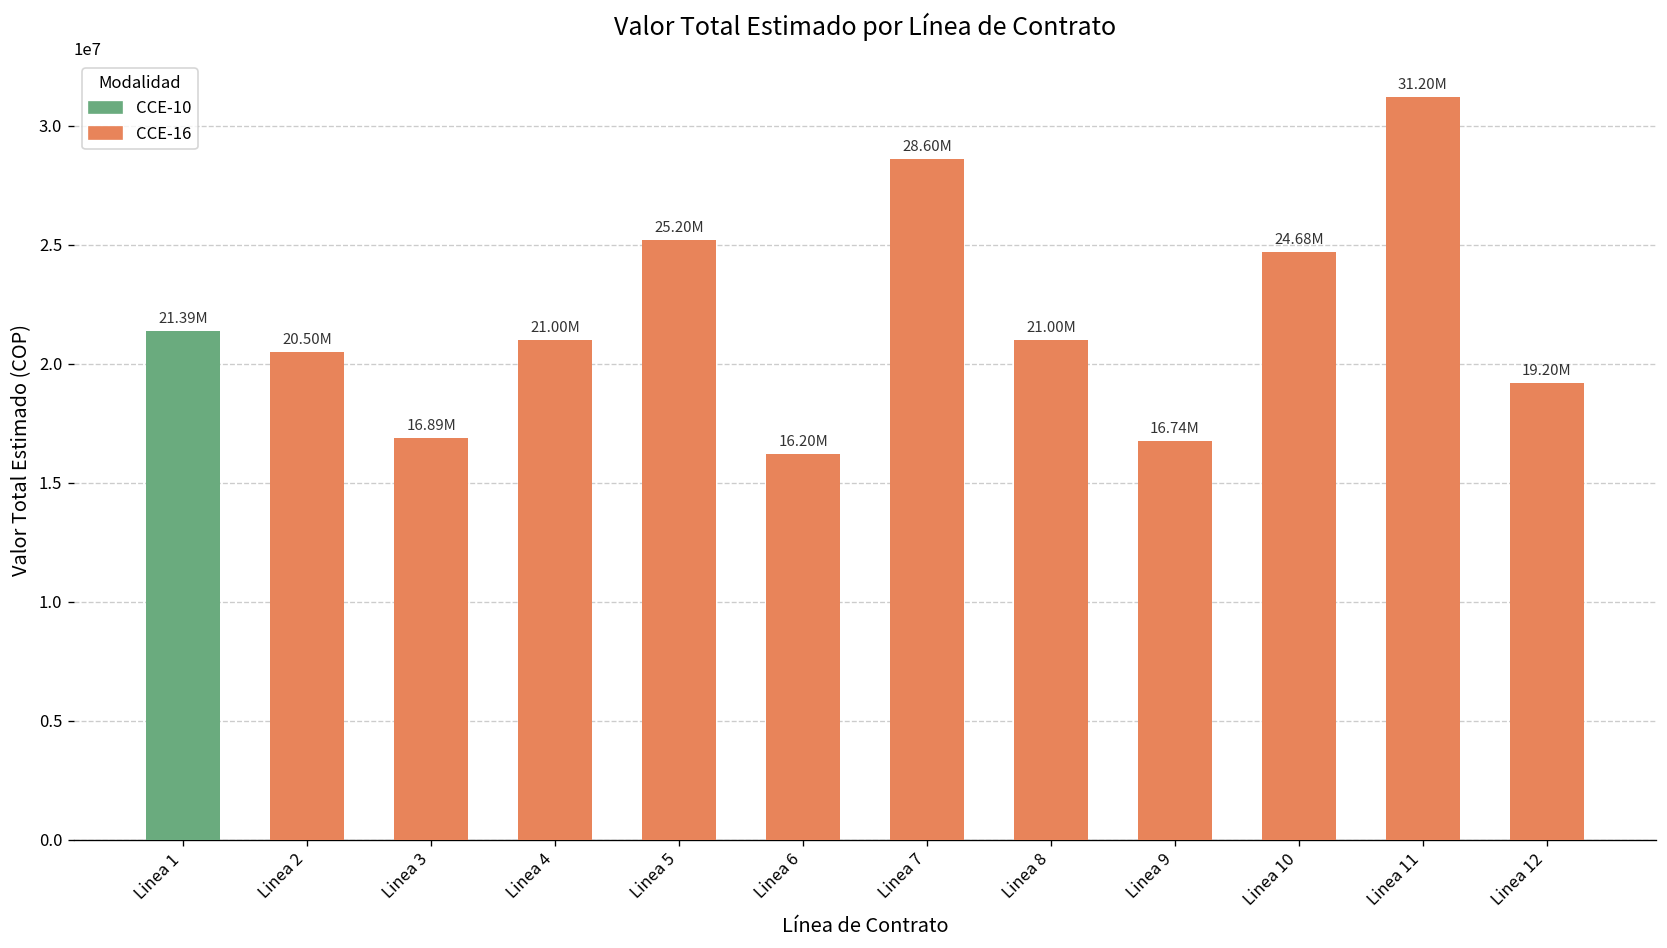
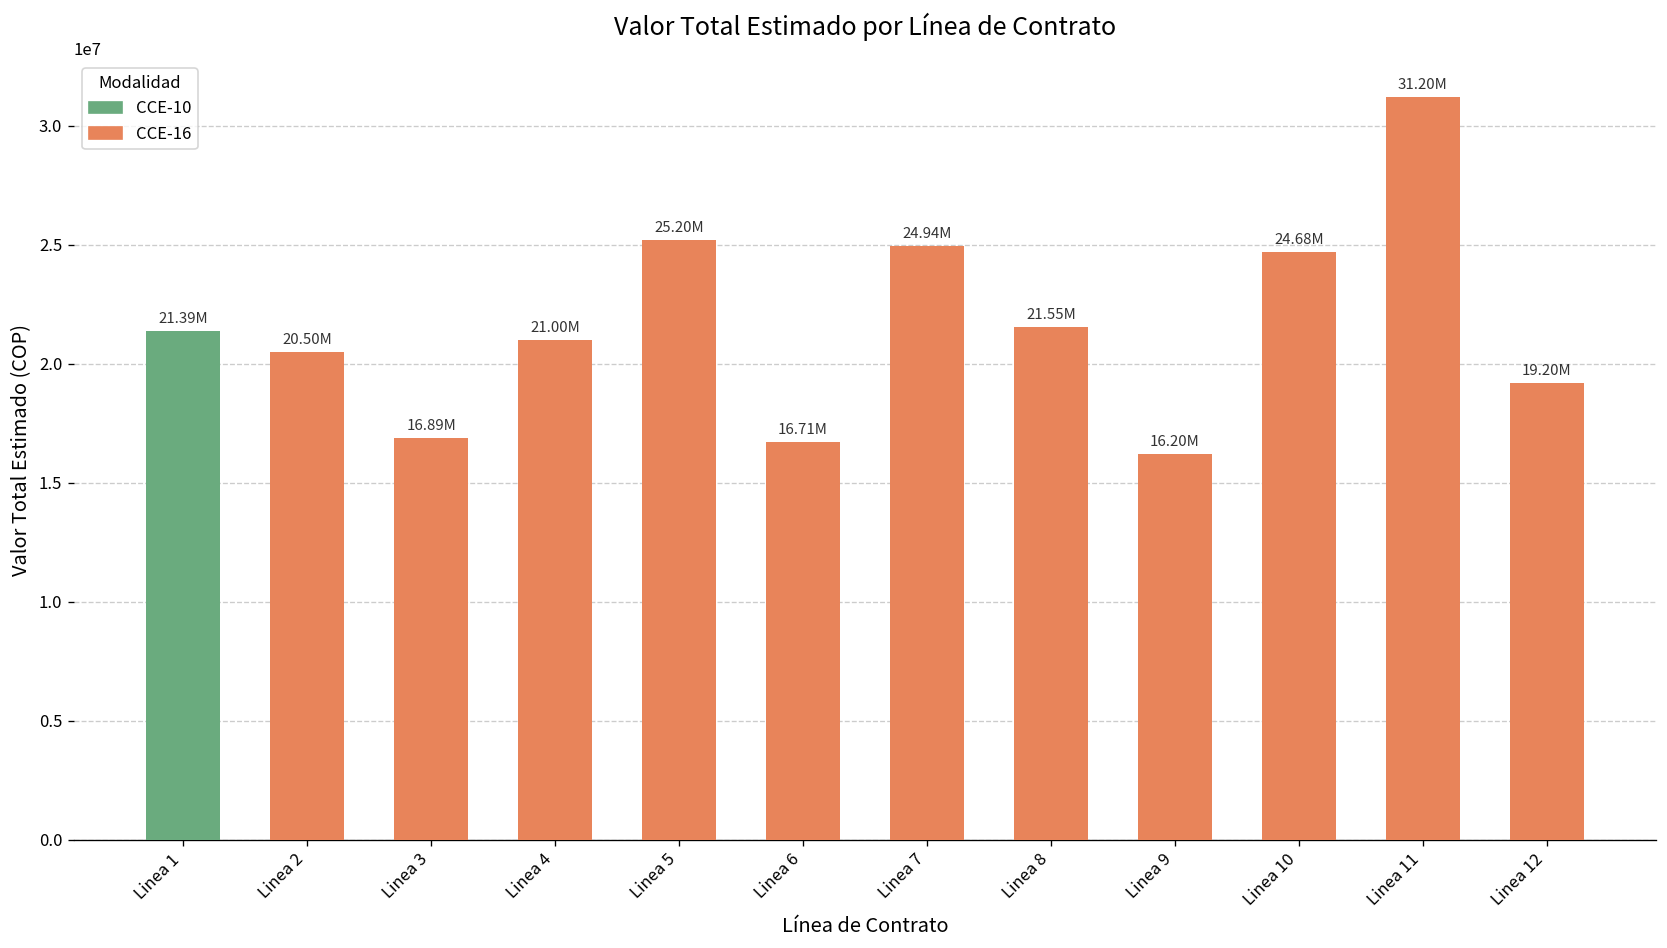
Linea 6: 16.20M -> 16.71M
Linea 7: 28.60M -> 24.94M
Linea 8: 21.00M -> 21.55M
Linea 9: 16.74M -> 16.20M
